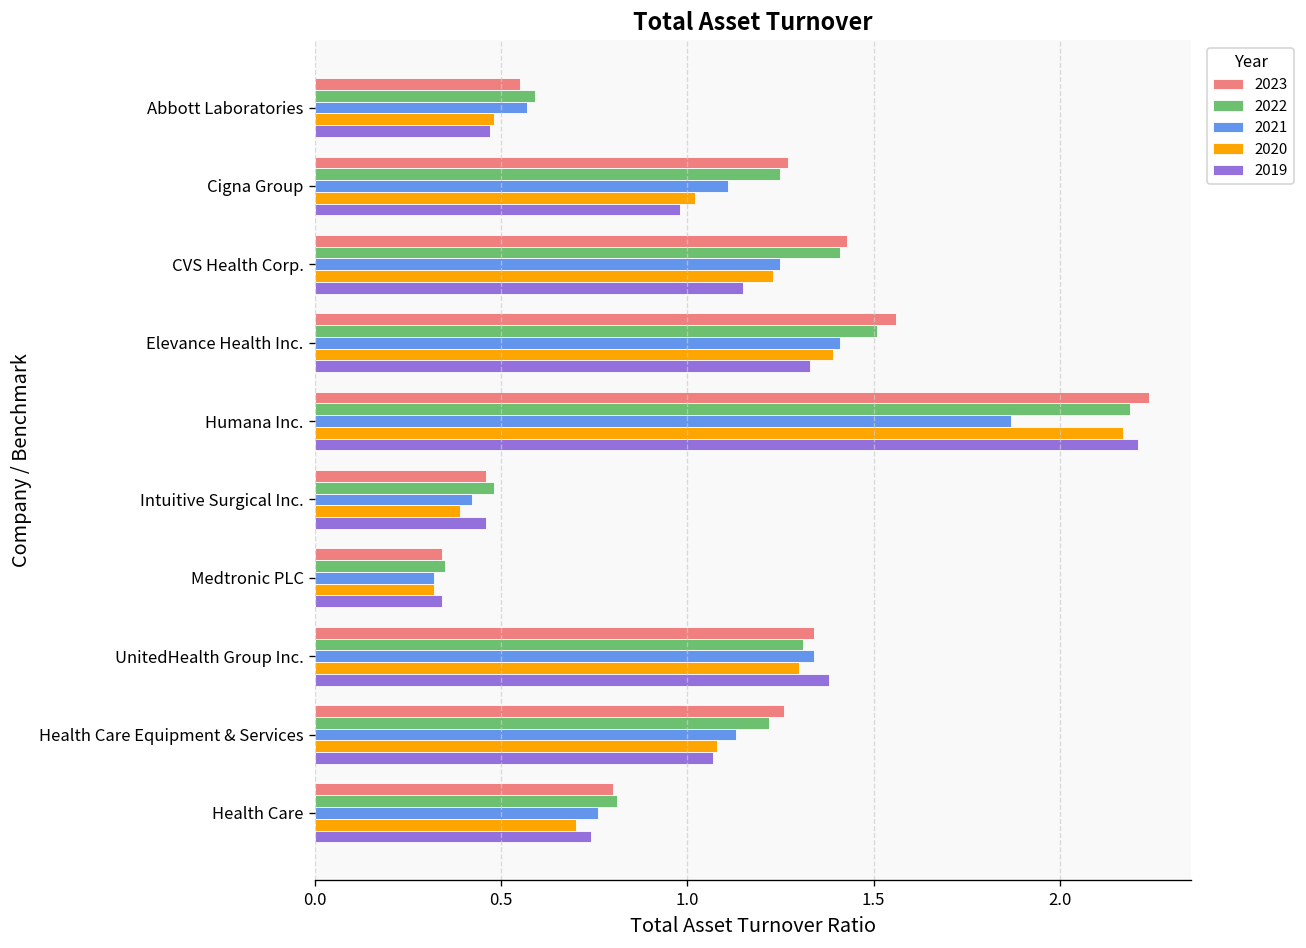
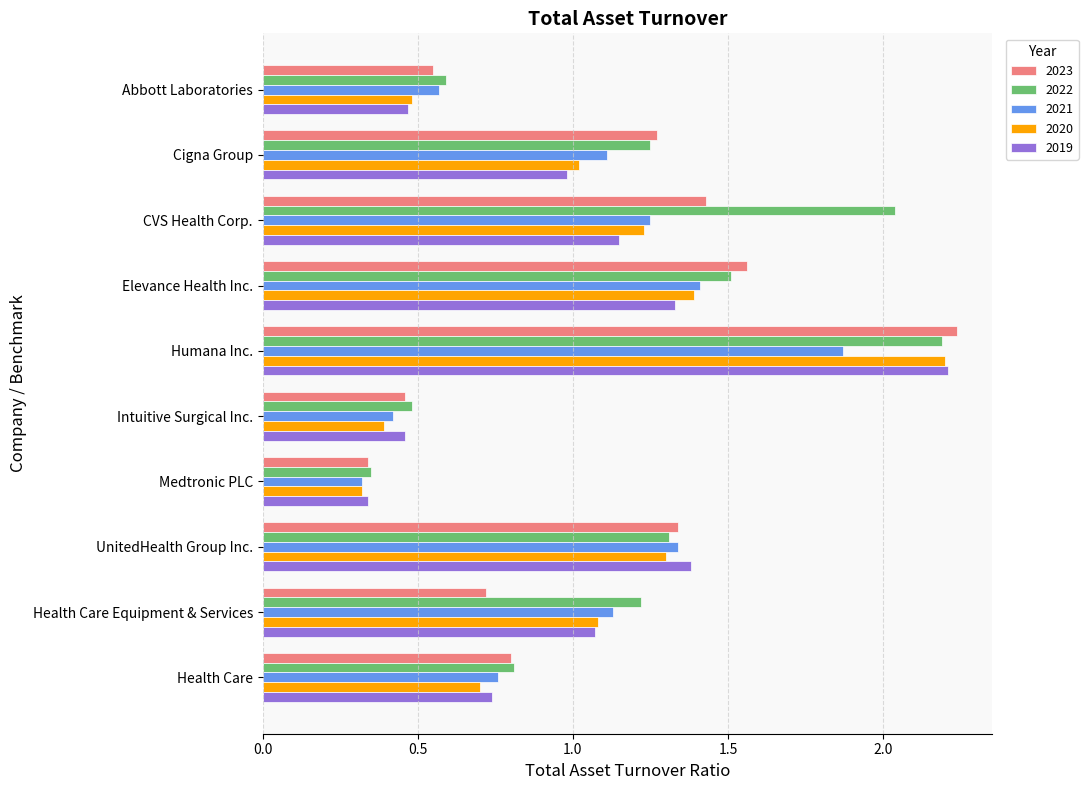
2022, CVS Health Corp.: 1.41 -> 2.04
2020, Humana Inc.: 2.17 -> 2.20
2023, Health Care Equipment & Services: 1.26 -> 0.72
